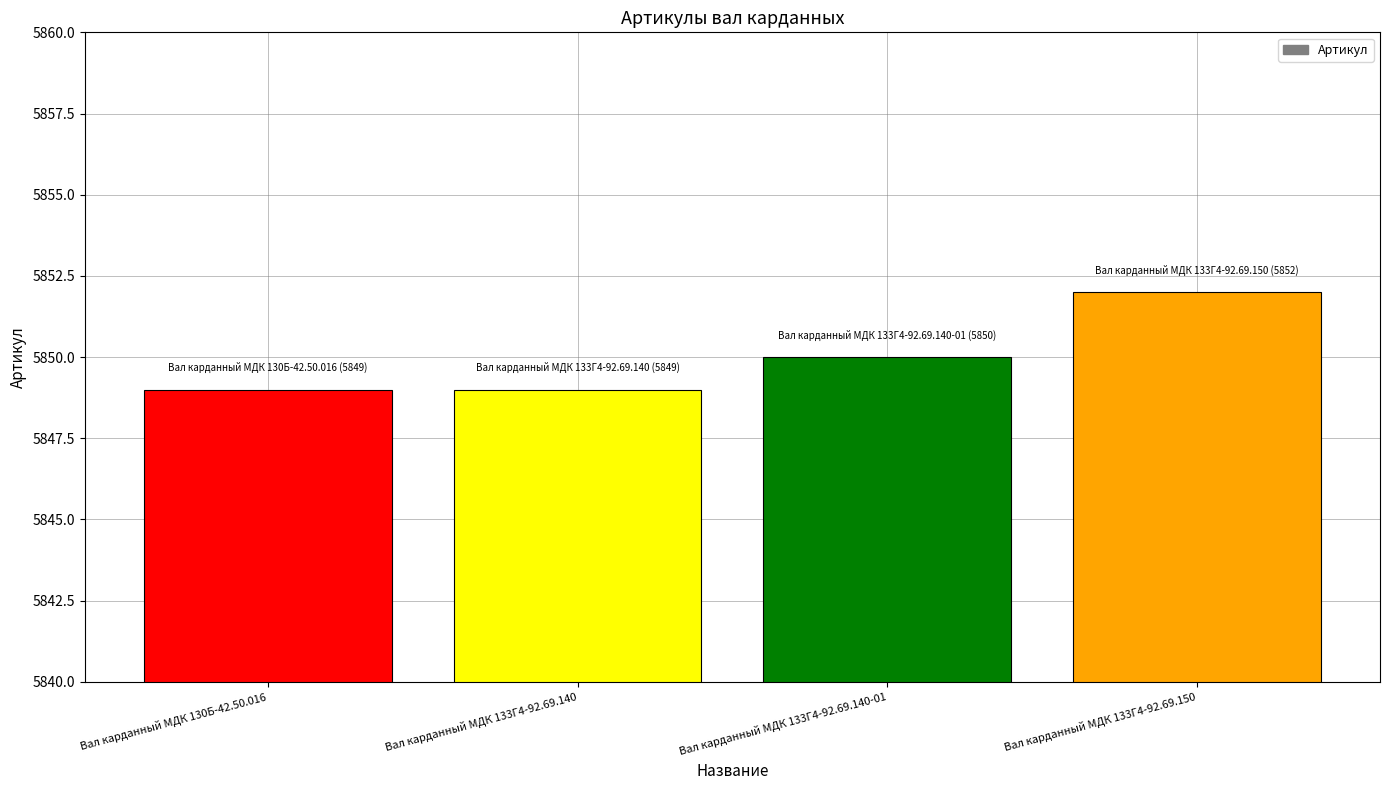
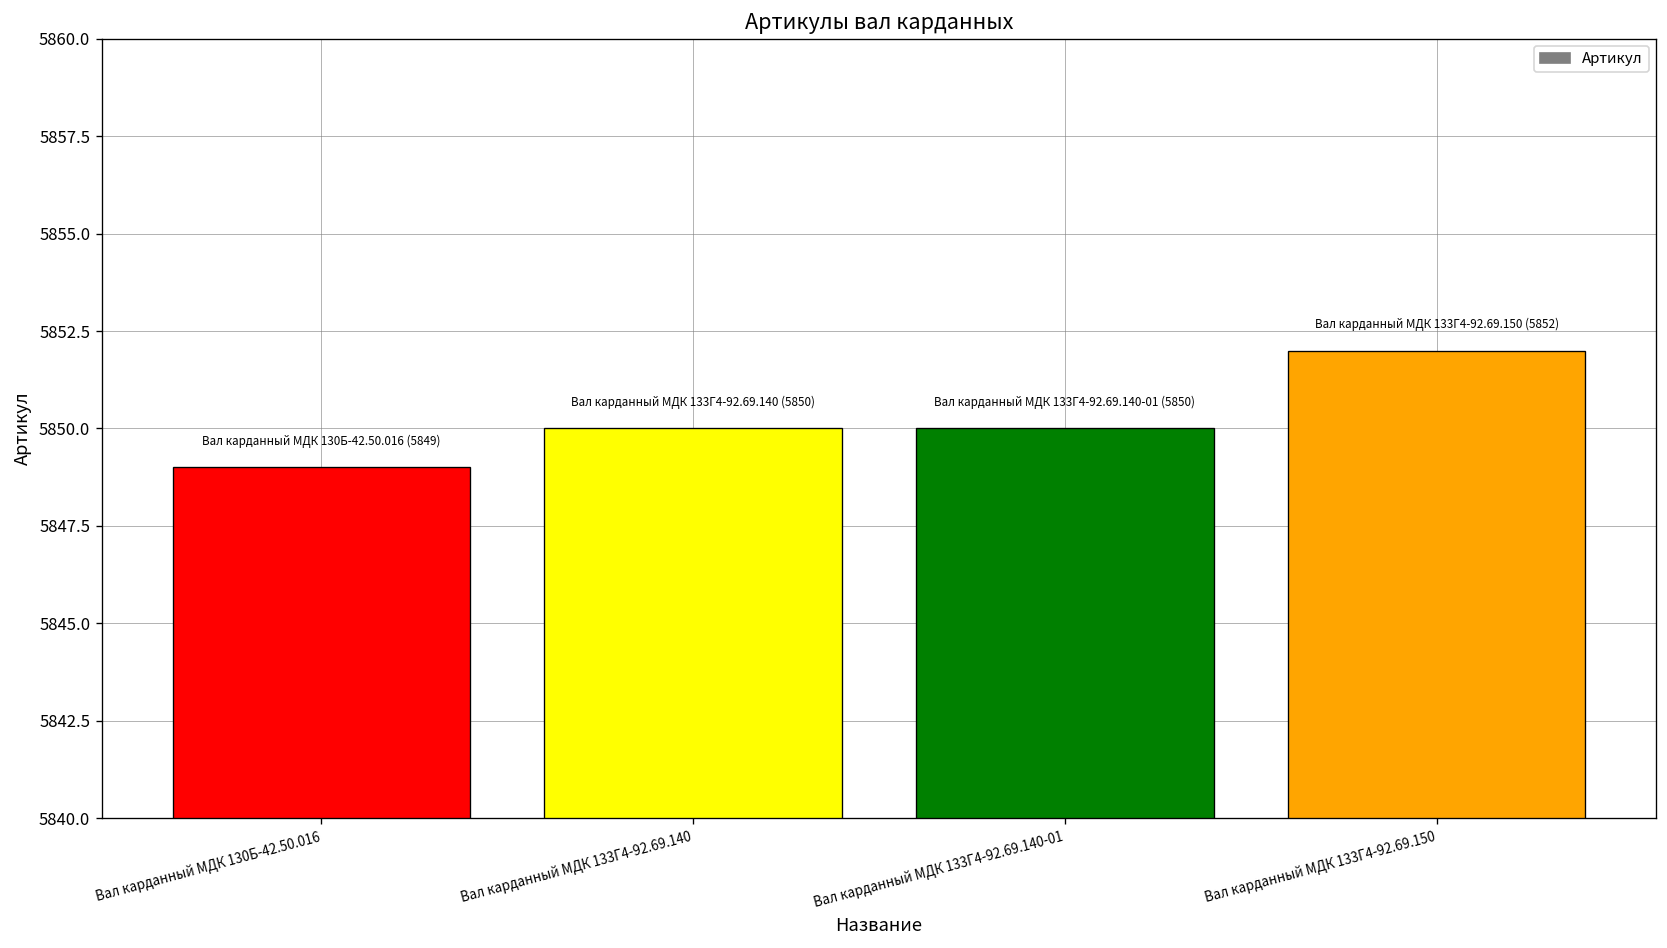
Вал карданный МДК 133Г4-92.69.140: (5849) -> (5850)
